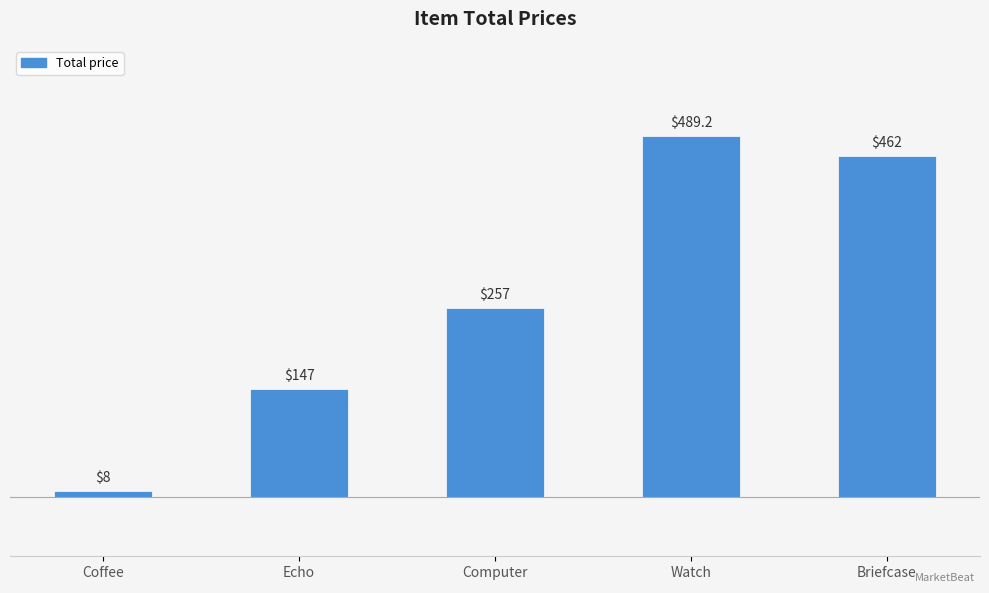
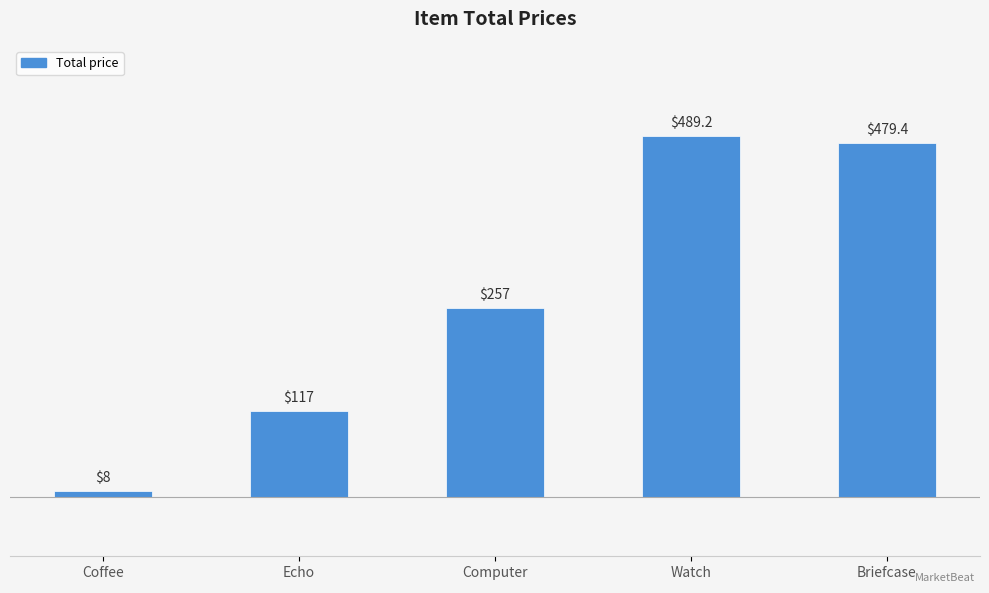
Echo: $147 -> $117
Briefcase: $462 -> $479.4
